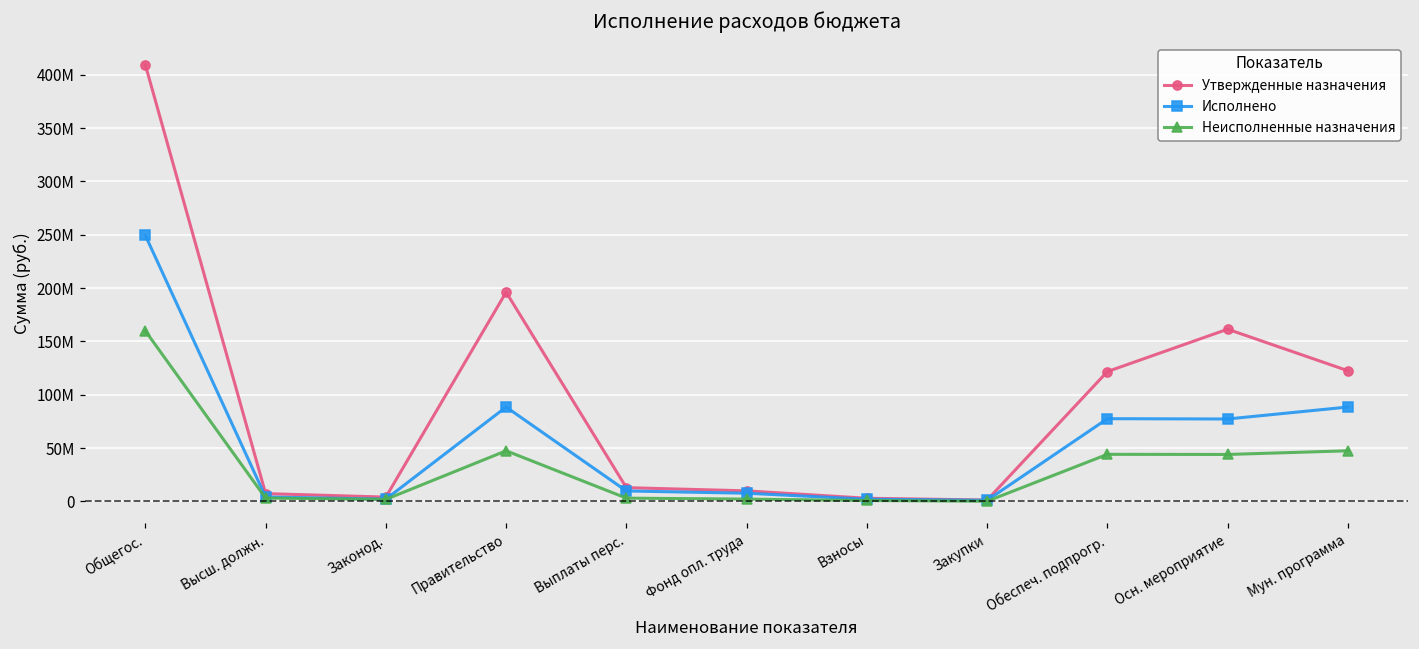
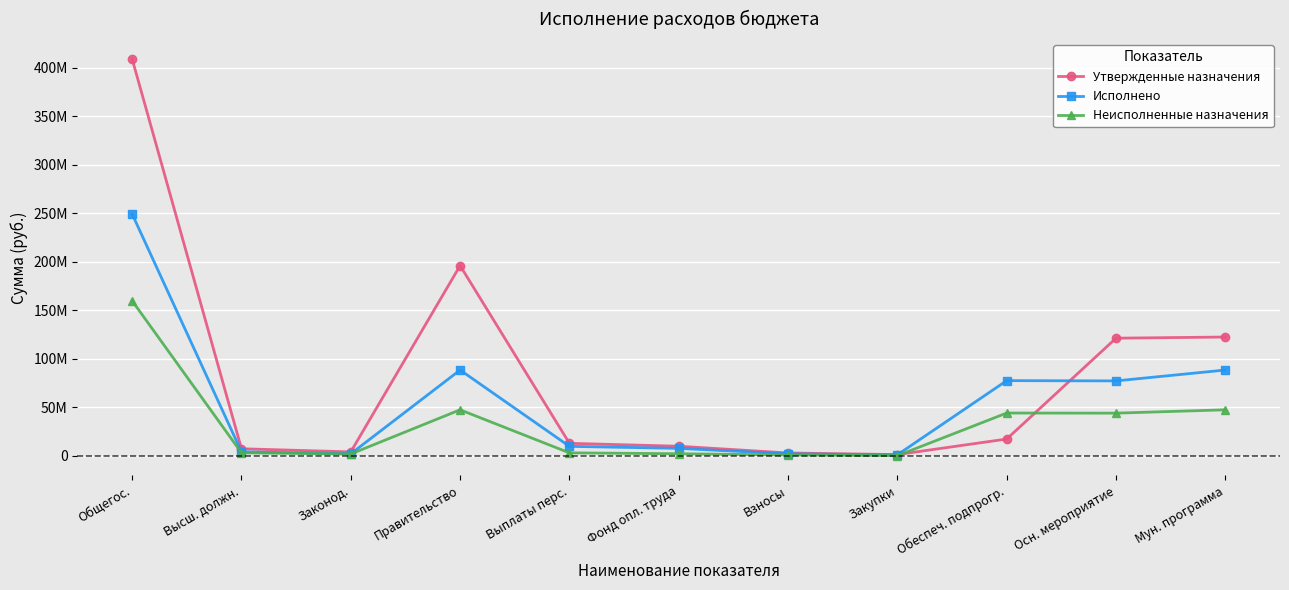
Утвержденные назначения, Обеспеч. подпрогр.: 120000000 -> 20000000
Утвержденные назначения, Осн. мероприятие: 160000000 -> 120000000
